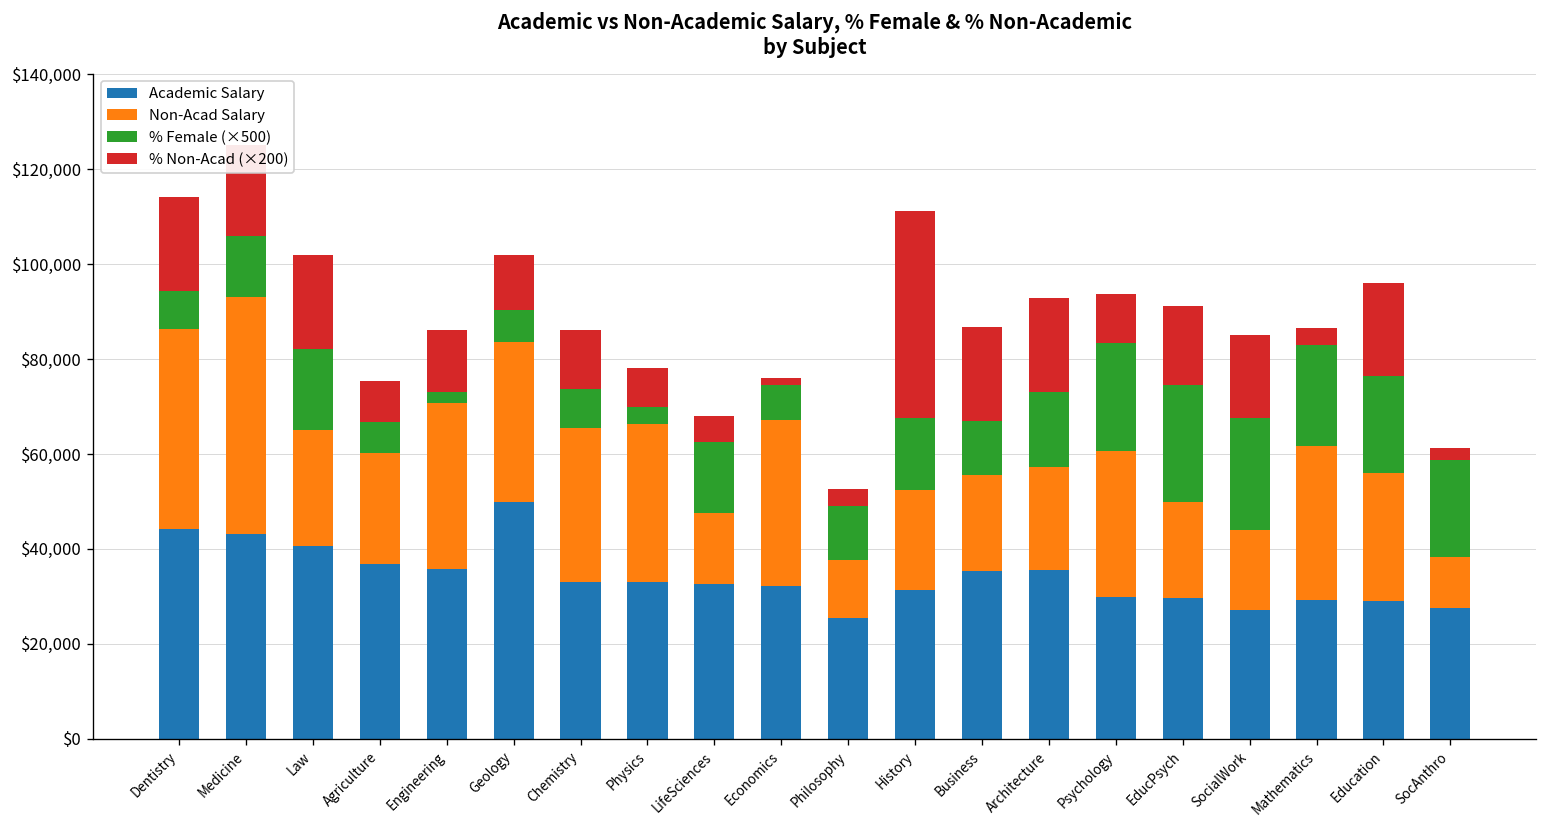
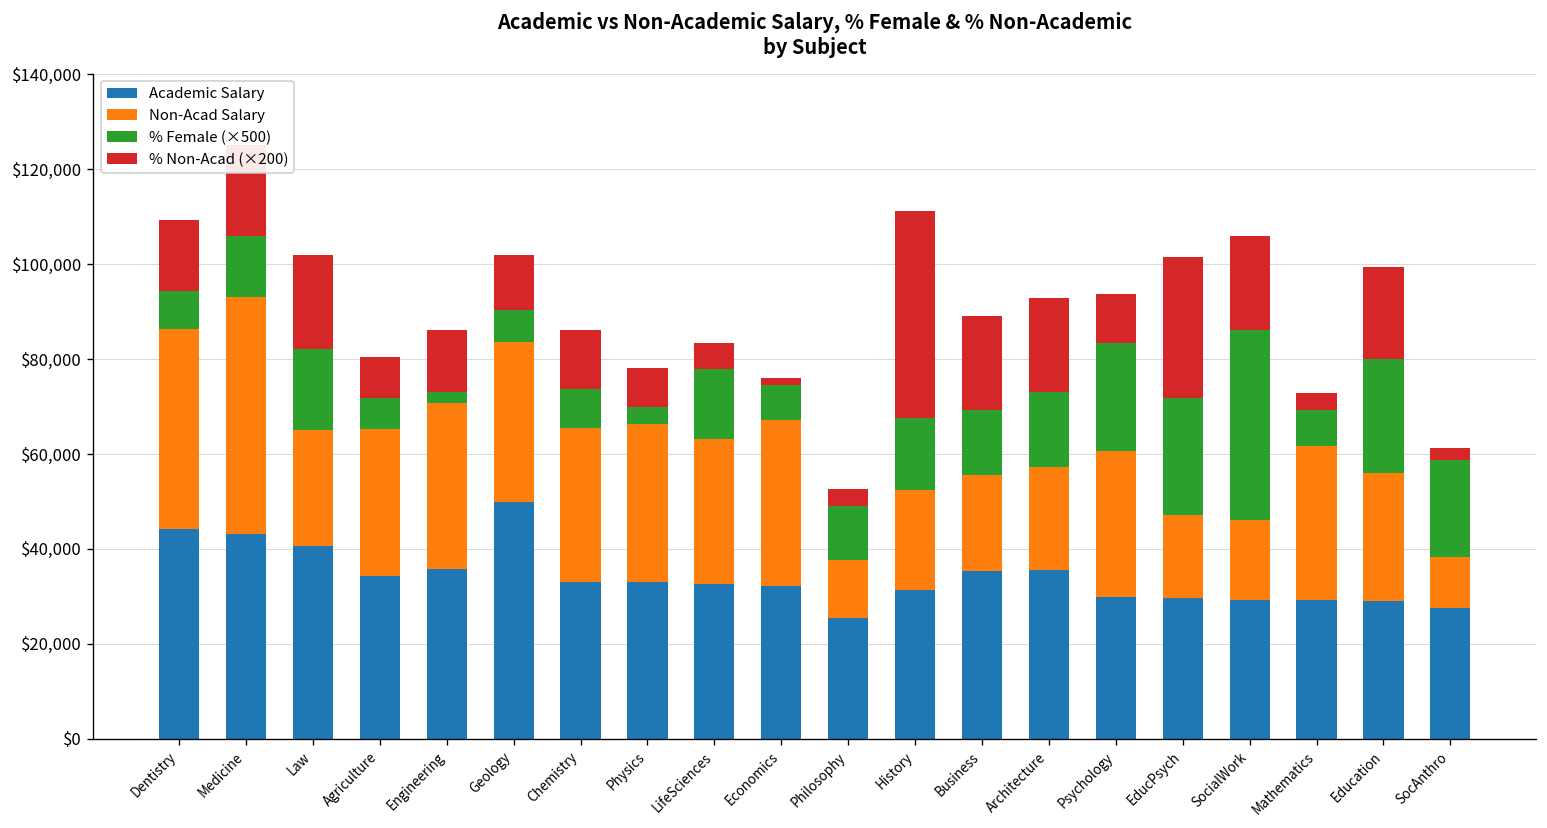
% Non-Acad (×200), Dentistry: $20,000 -> $15,000
Academic Salary, Agriculture: $37,000 -> $34,000
Non-Acad Salary, Agriculture: $23,000 -> $31,000
Non-Acad Salary, LifeSciences: $15,000 -> $31,000
% Female (×500), Business: $11,000 -> $14,000
Non-Acad Salary, EducPsych: $20,000 -> $17,000
% Non-Acad (×200), EducPsych: $17,000 -> $30,000
Academic Salary, SocialWork: $27,000 -> $29,000
% Female (×500), SocialWork: $23,000 -> $40,000
% Non-Acad (×200), SocialWork: $18,000 -> $20,000
% Female (×500), Mathematics: $21,000 -> $8,000
% Female (×500), Education: $21,000 -> $24,000
